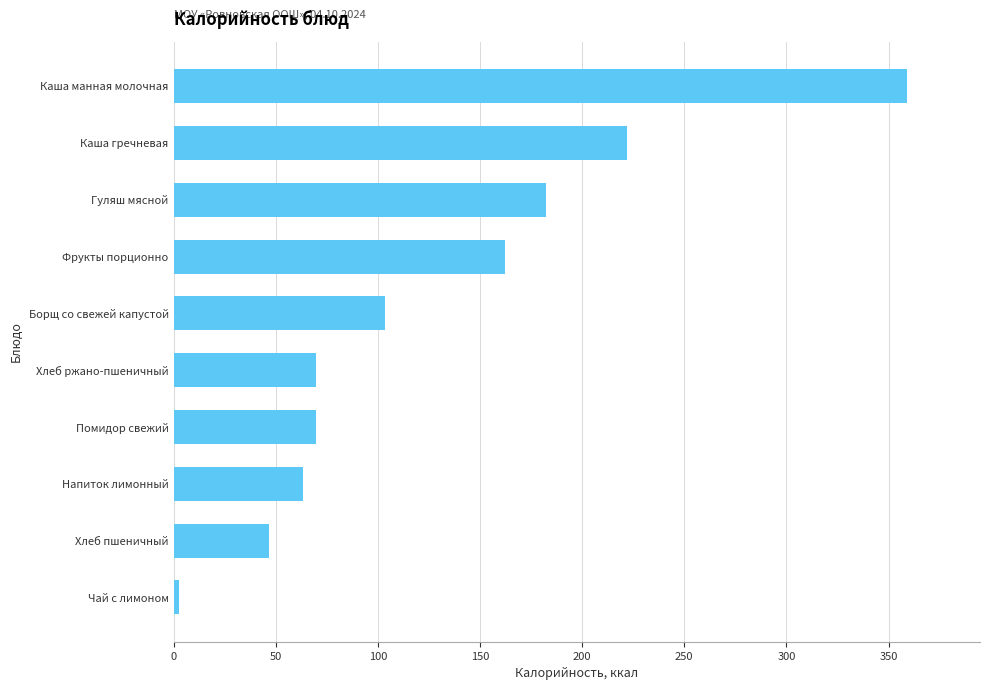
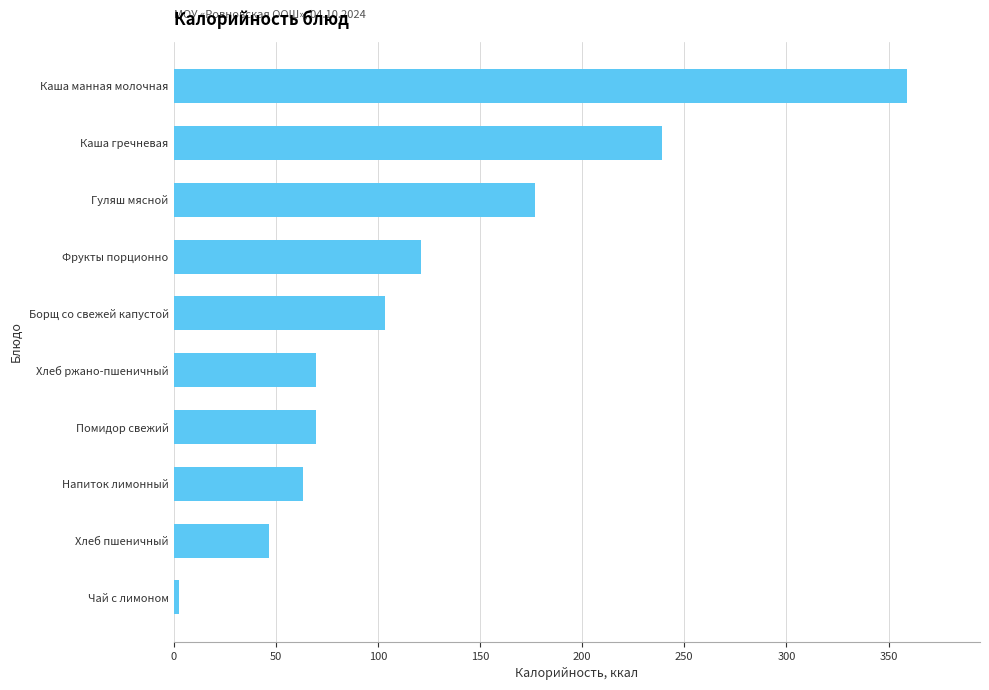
Каша гречневая: 222 -> 239
Гуляш мясной: 183 -> 177
Фрукты порционно: 162 -> 121
